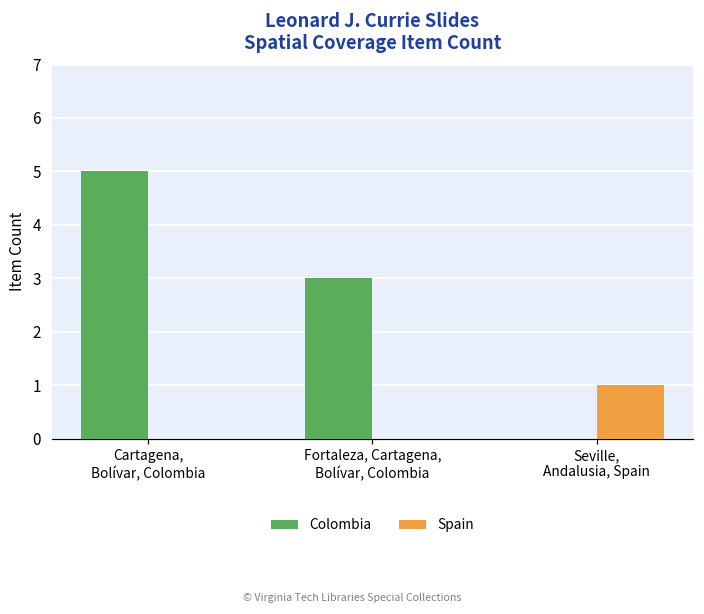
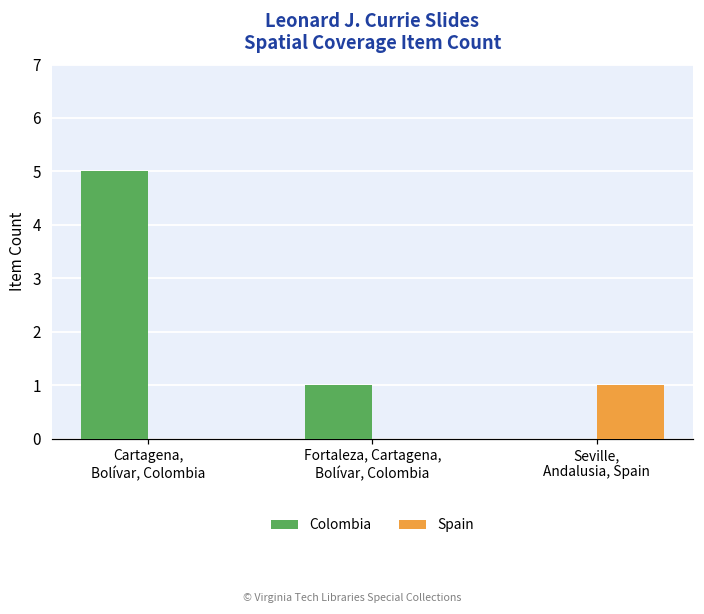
Colombia, Fortaleza, Cartagena, Bolívar, Colombia: 3 -> 1
